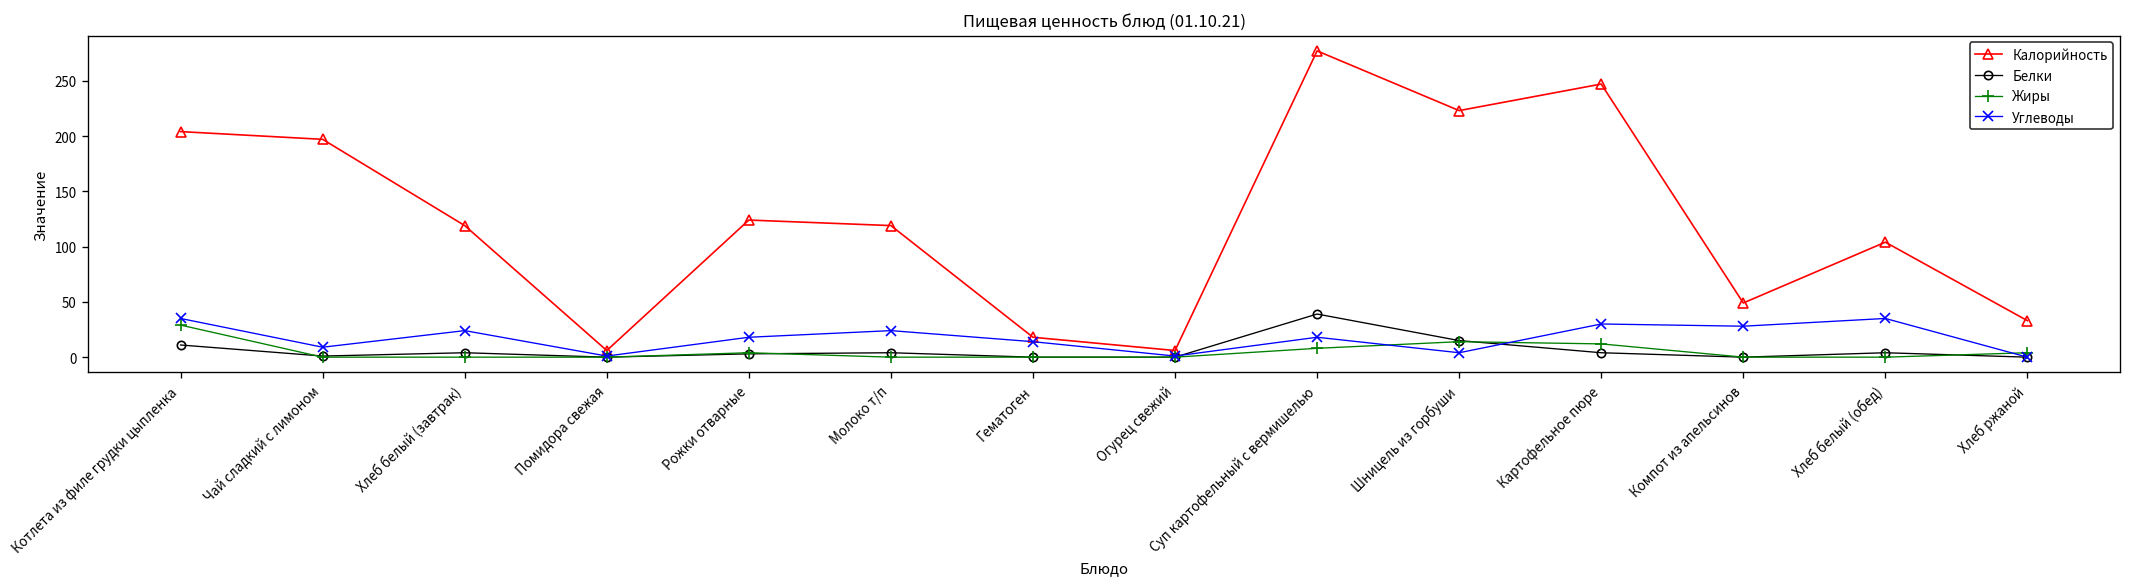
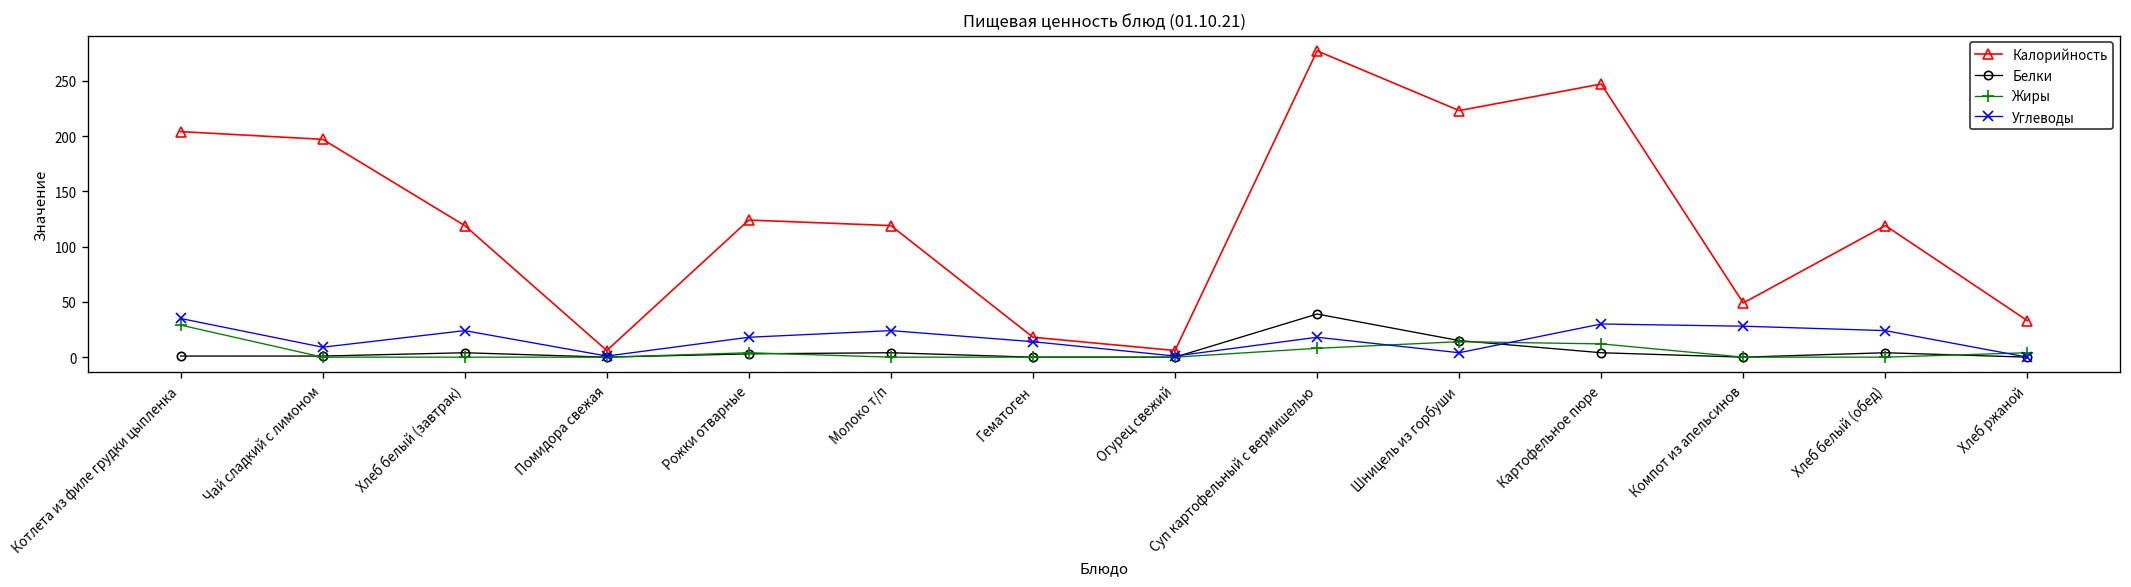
Белки, Котлета из филе грудки цыпленка: 10 -> 0
Калорийность, Хлеб белый (обед): 100 -> 120
Углеводы, Хлеб белый (обед): 40 -> 20
